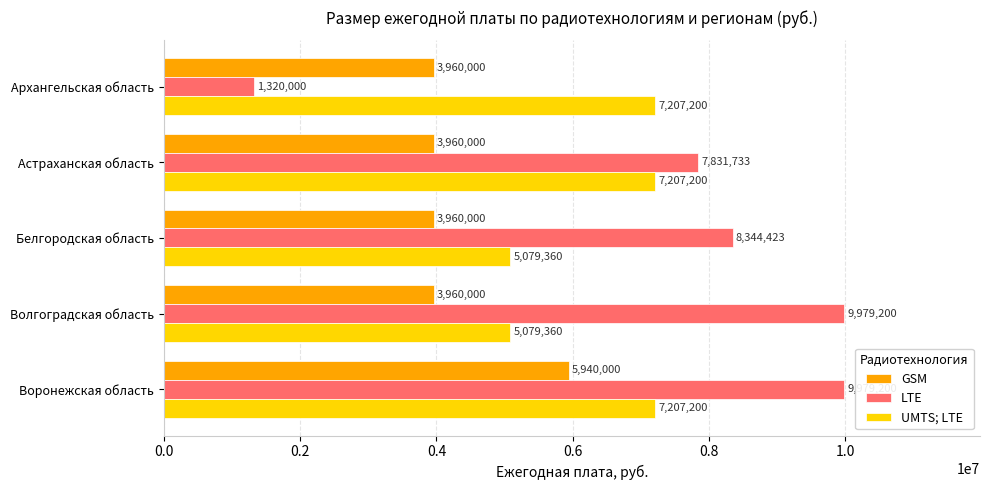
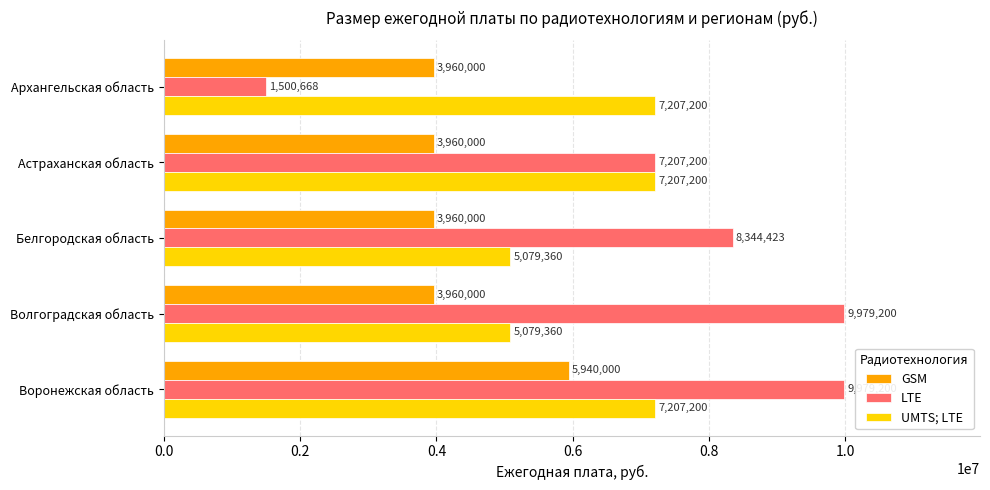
LTE, Архангельская область: 1,320,000 -> 1,500,668
LTE, Астраханская область: 7,831,733 -> 7,207,200
